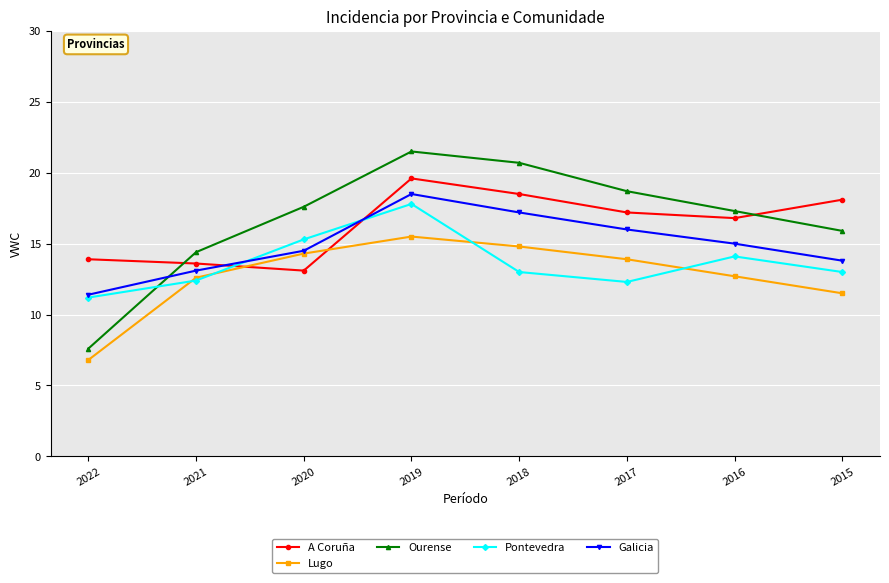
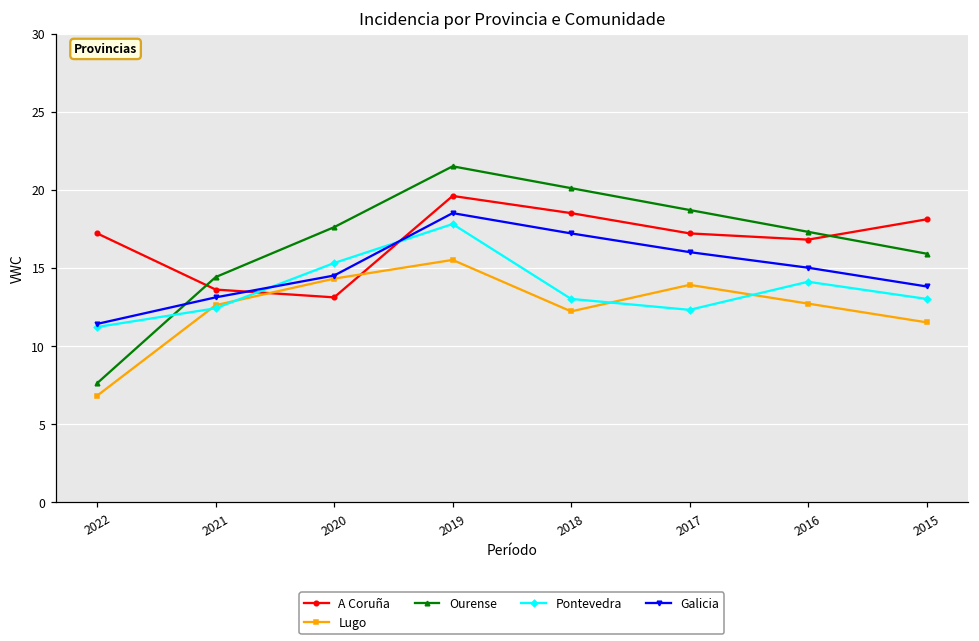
A Coruña, 2022: 13.9 -> 17.2
Lugo, 2018: 14.8 -> 12.2
Ourense, 2018: 20.7 -> 20.1
